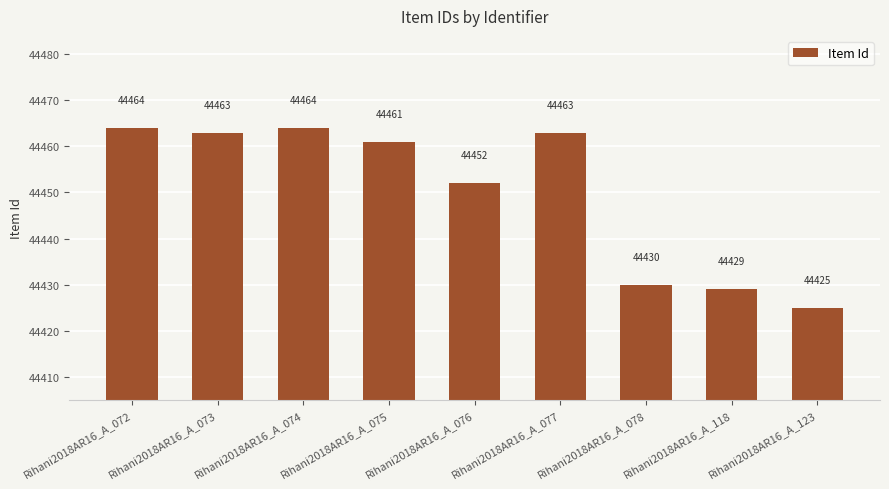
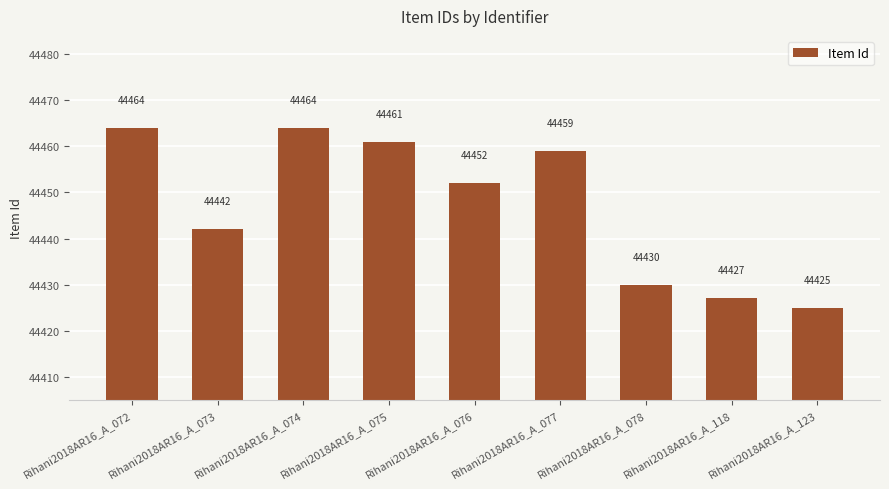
Rihani2018AR16_A_073: 44463 -> 44442
Rihani2018AR16_A_077: 44463 -> 44459
Rihani2018AR16_A_118: 44429 -> 44427
